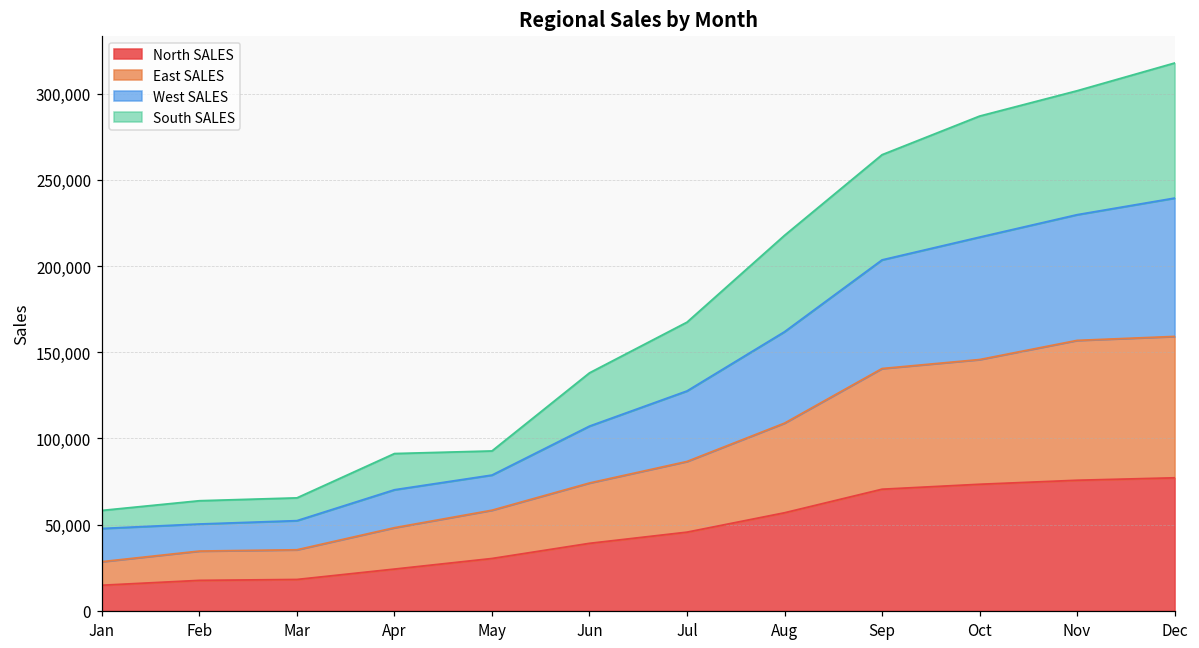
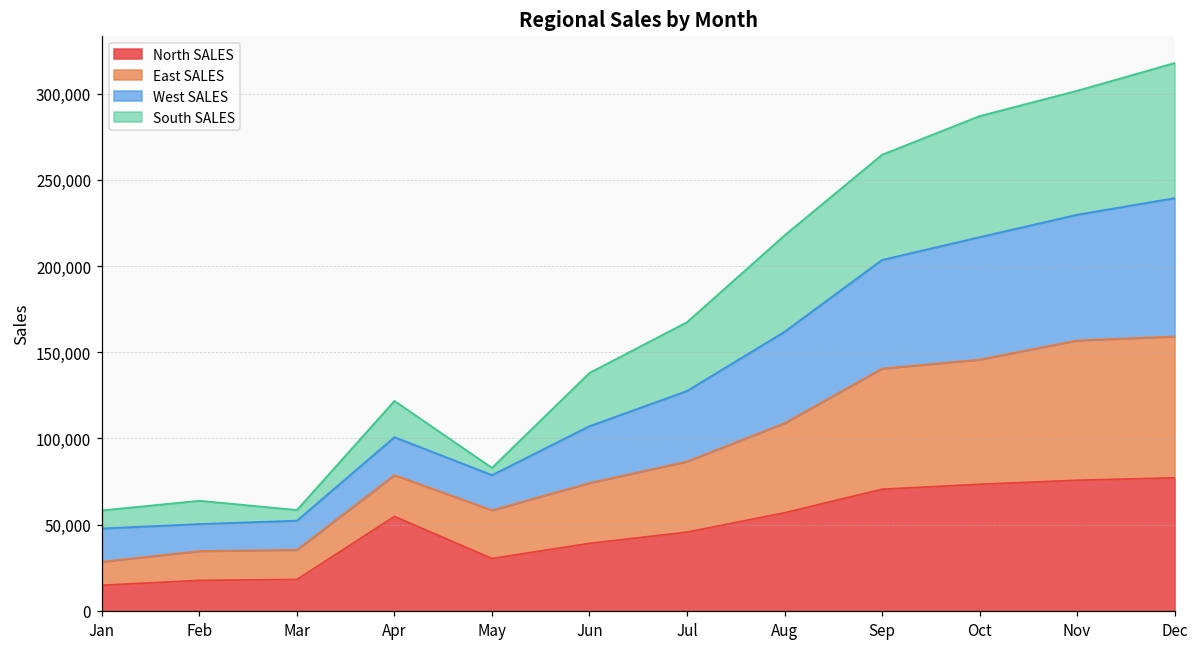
South SALES, Mar: 13,000 -> 6,000
North SALES, Apr: 24,000 -> 55,000
South SALES, May: 14,000 -> 4,000
